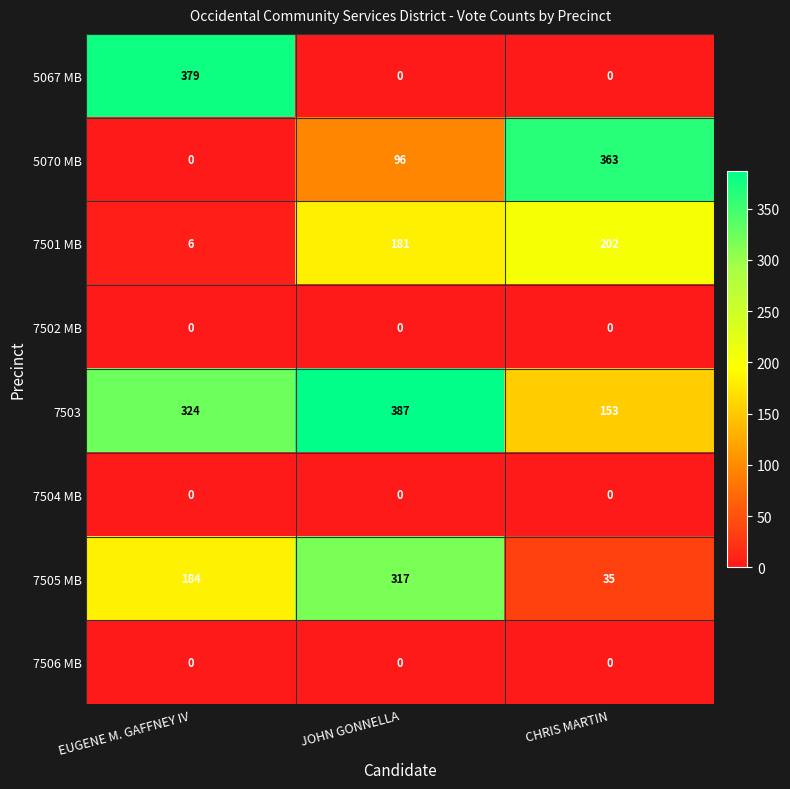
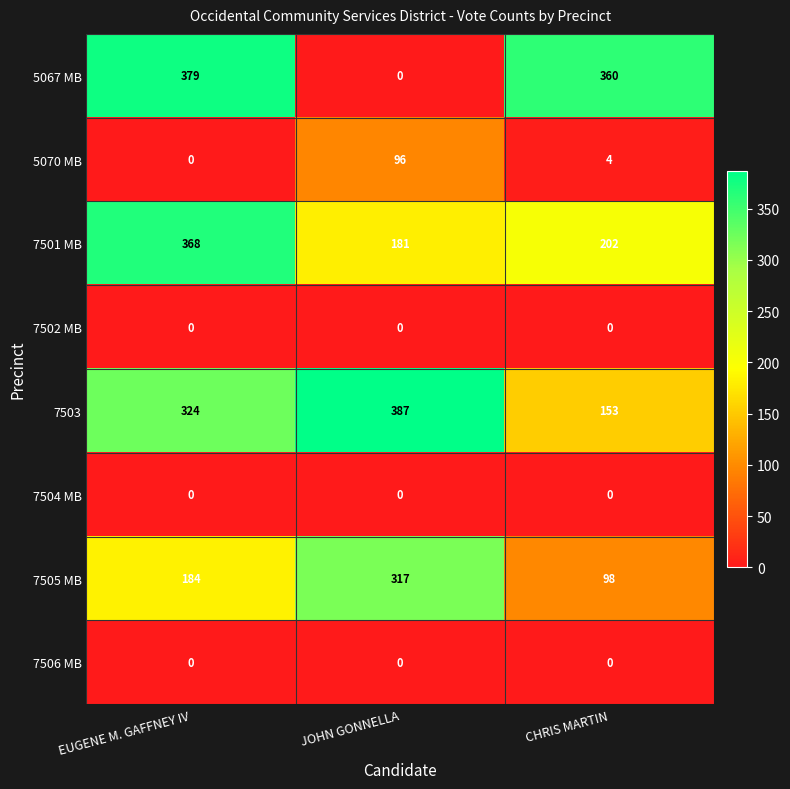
5067 MB, CHRIS MARTIN: 0 -> 360
5070 MB, CHRIS MARTIN: 363 -> 4
7501 MB, EUGENE M. GAFFNEY IV: 6 -> 368
7505 MB, CHRIS MARTIN: 35 -> 98
